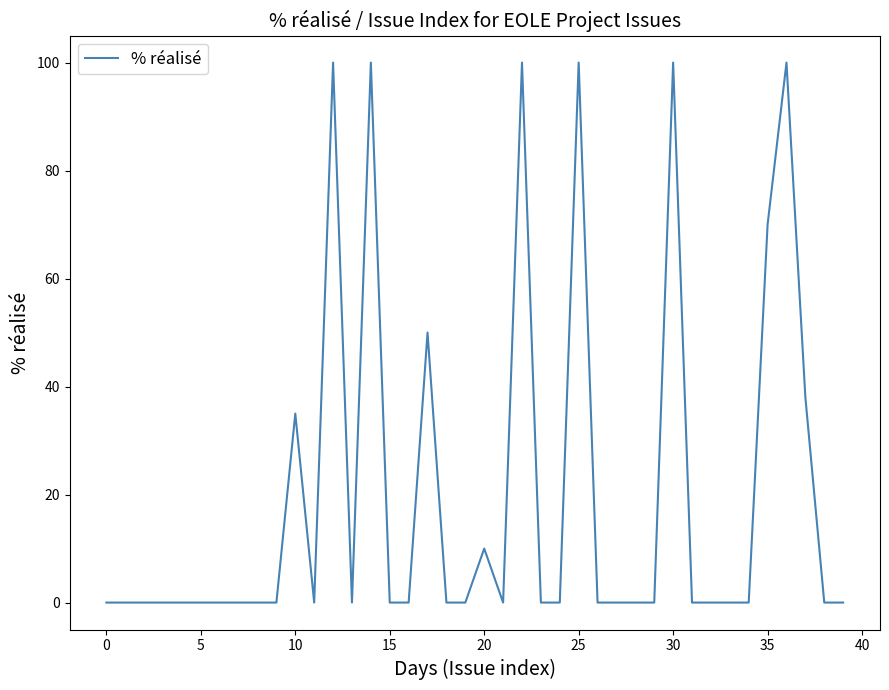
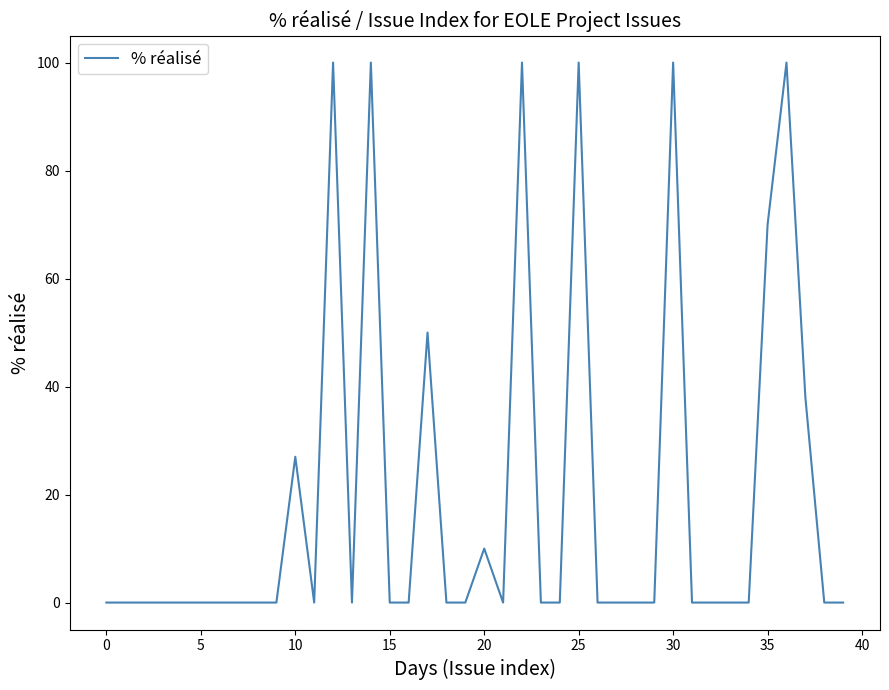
10: 35 -> 27
